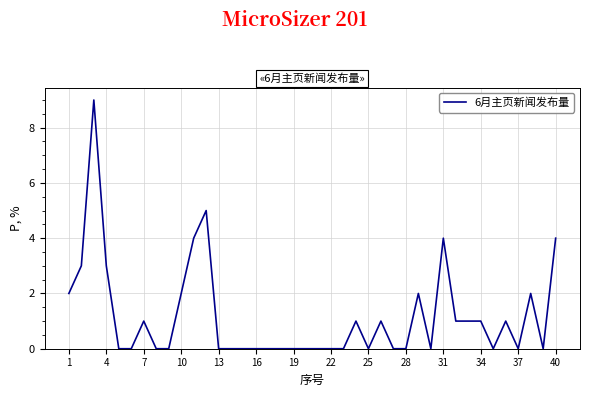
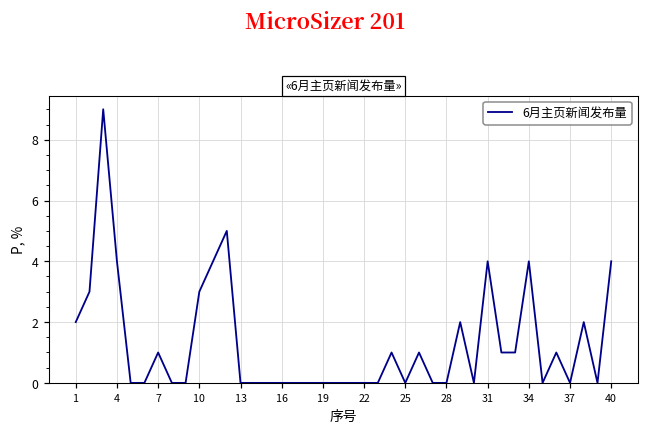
4: 3 -> 4
10: 2 -> 3
34: 1 -> 4
